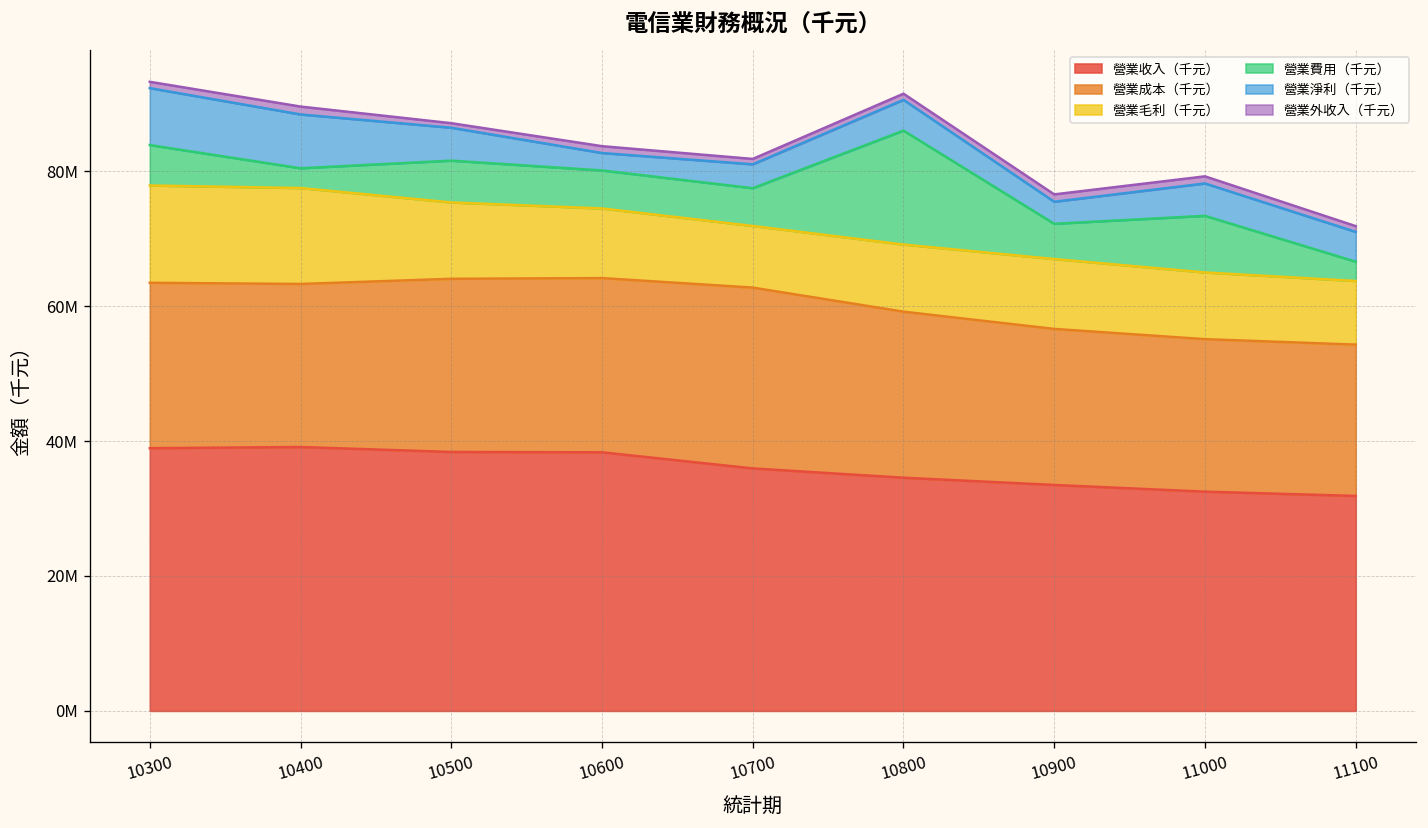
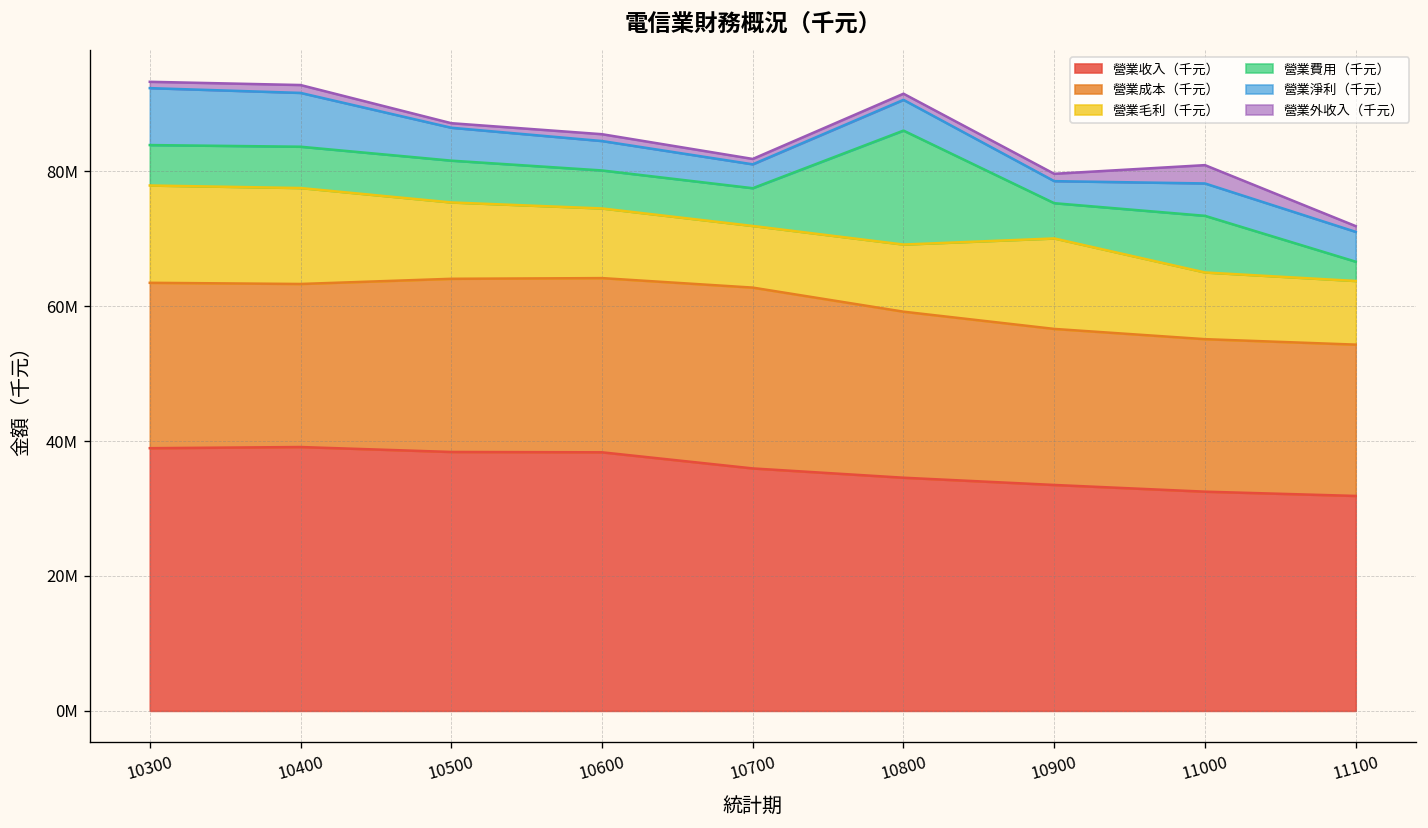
營業費用（千元）, 10400: 3000000 -> 6000000
營業淨利（千元）, 10600: 3000000 -> 4000000
營業毛利（千元）, 10900: 10000000 -> 13000000
營業外收入（千元）, 11000: 1000000 -> 3000000
